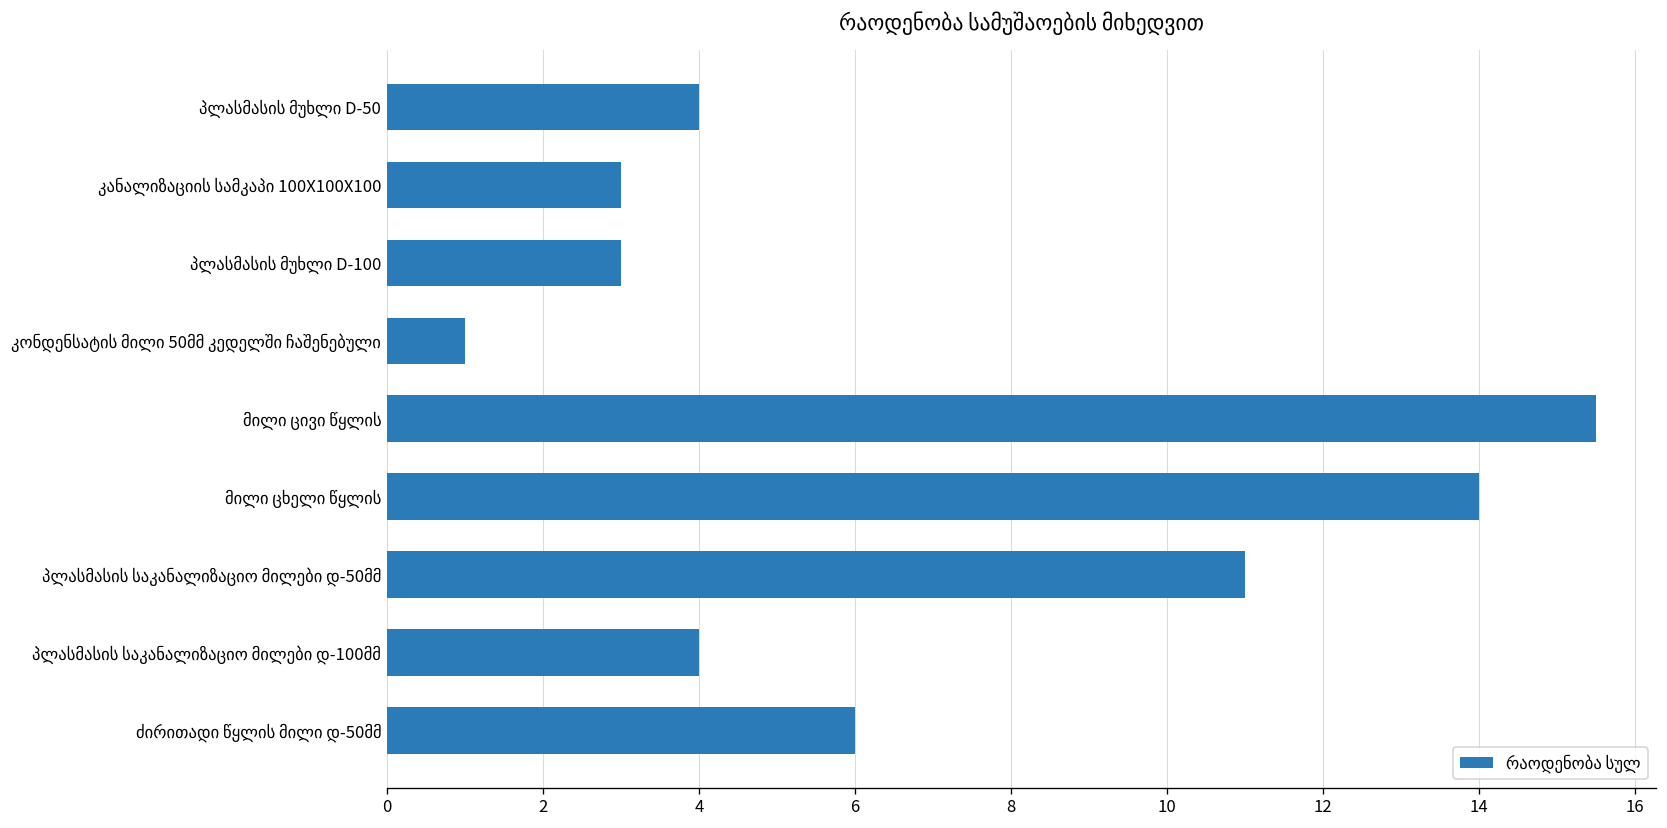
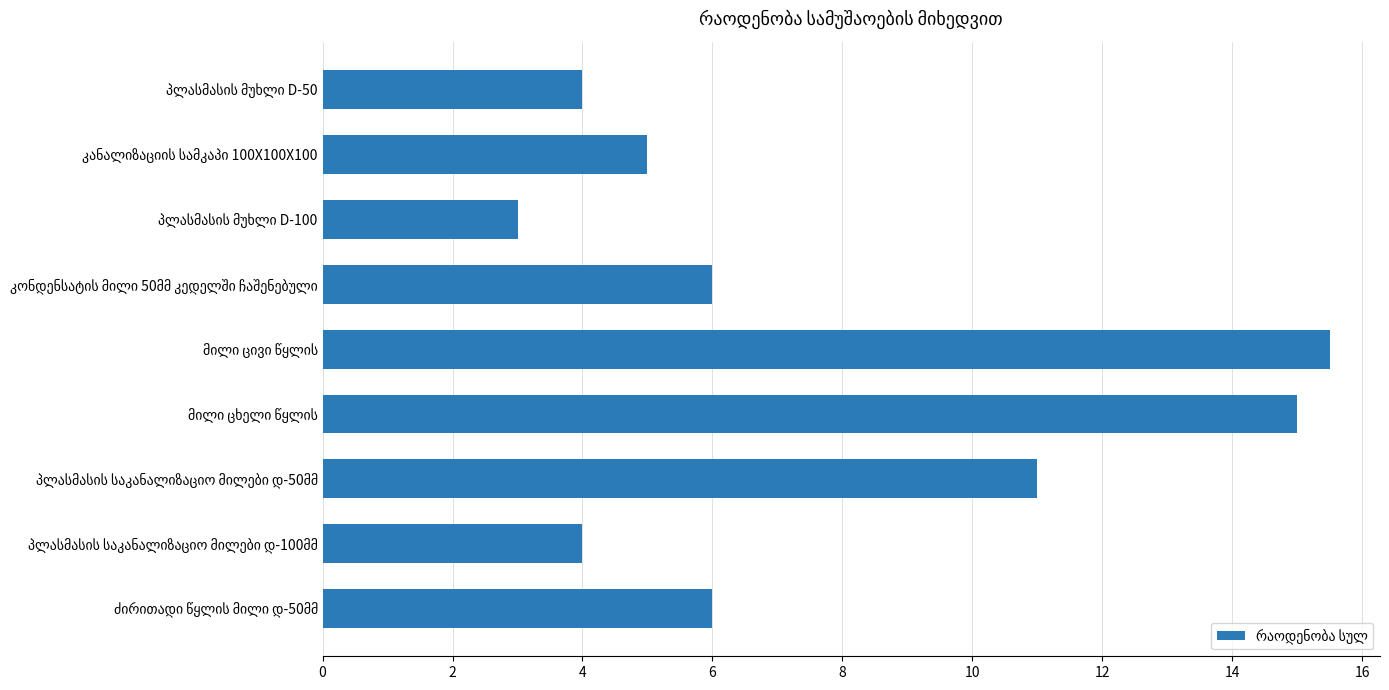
კანალიზაციის სამკაპი 100X100X100: 3 -> 5
კონდენსატის მილი 50მმ კედელში ჩაშენებული: 1 -> 6
მილი ცხელი წყლის: 14 -> 15
